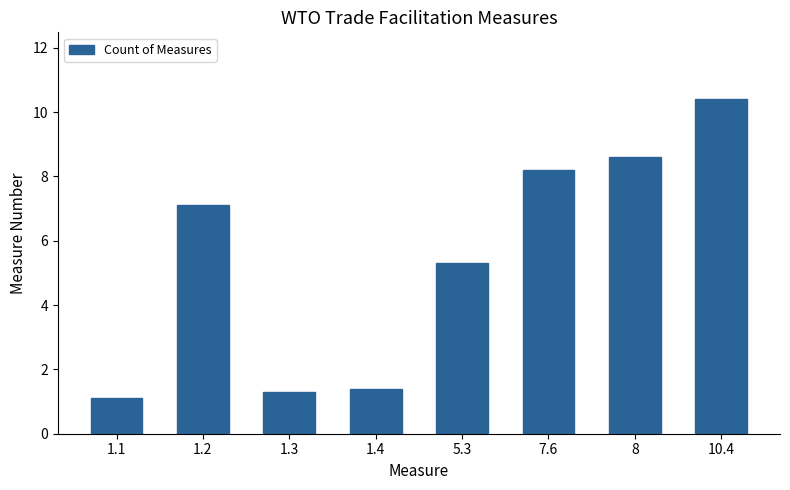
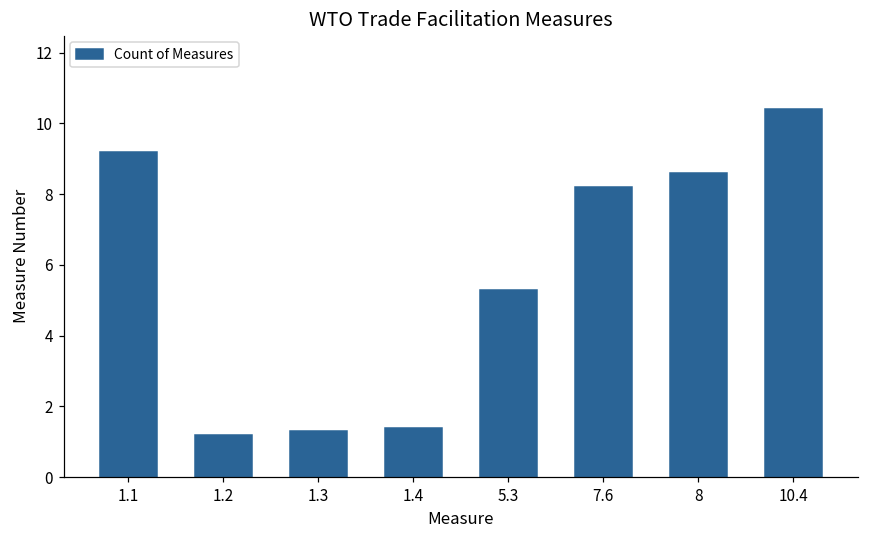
1.1: 1.1 -> 9.2
1.2: 7.1 -> 1.2
